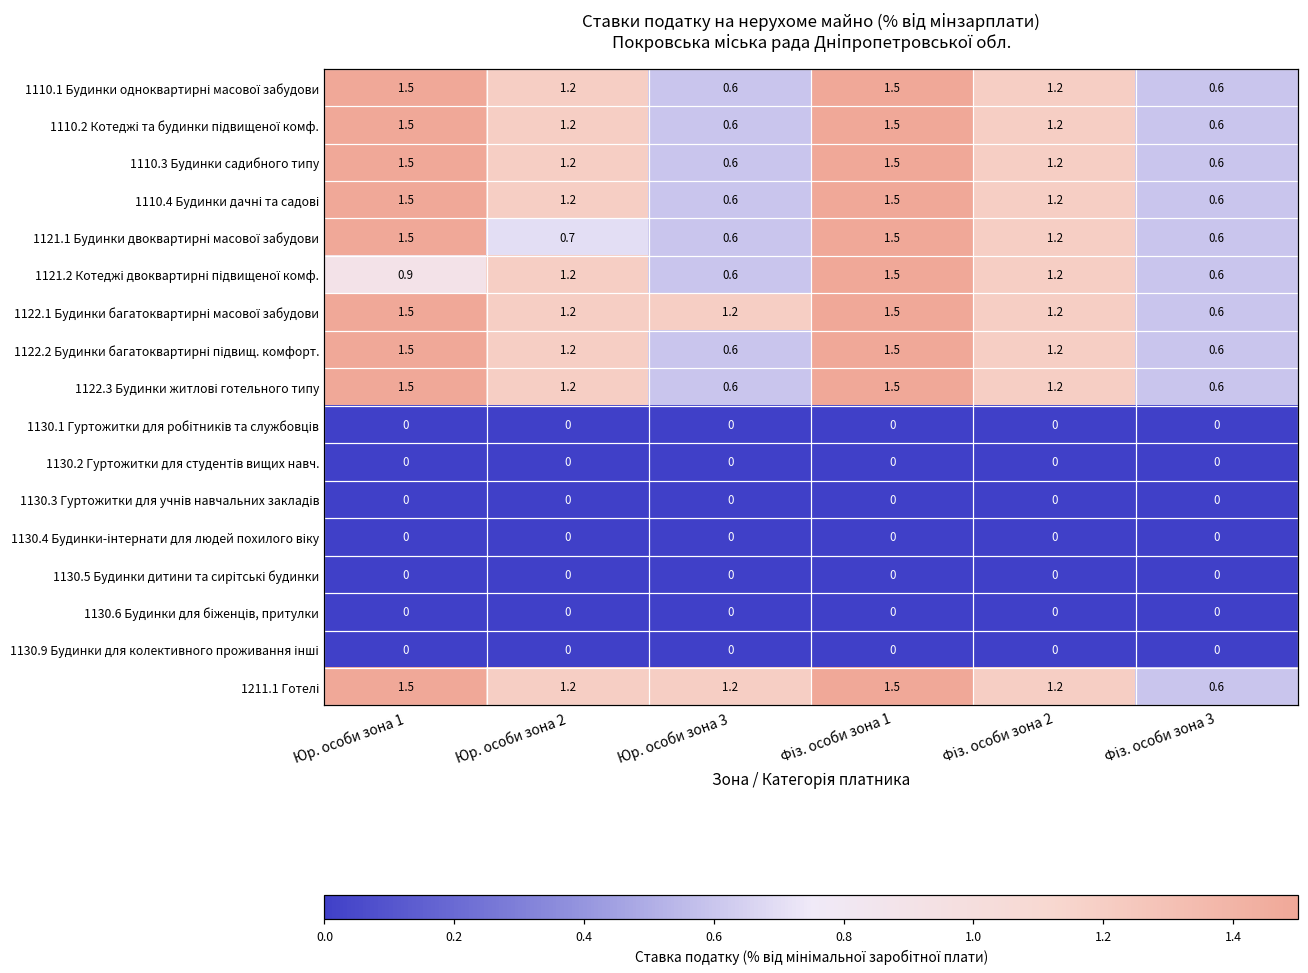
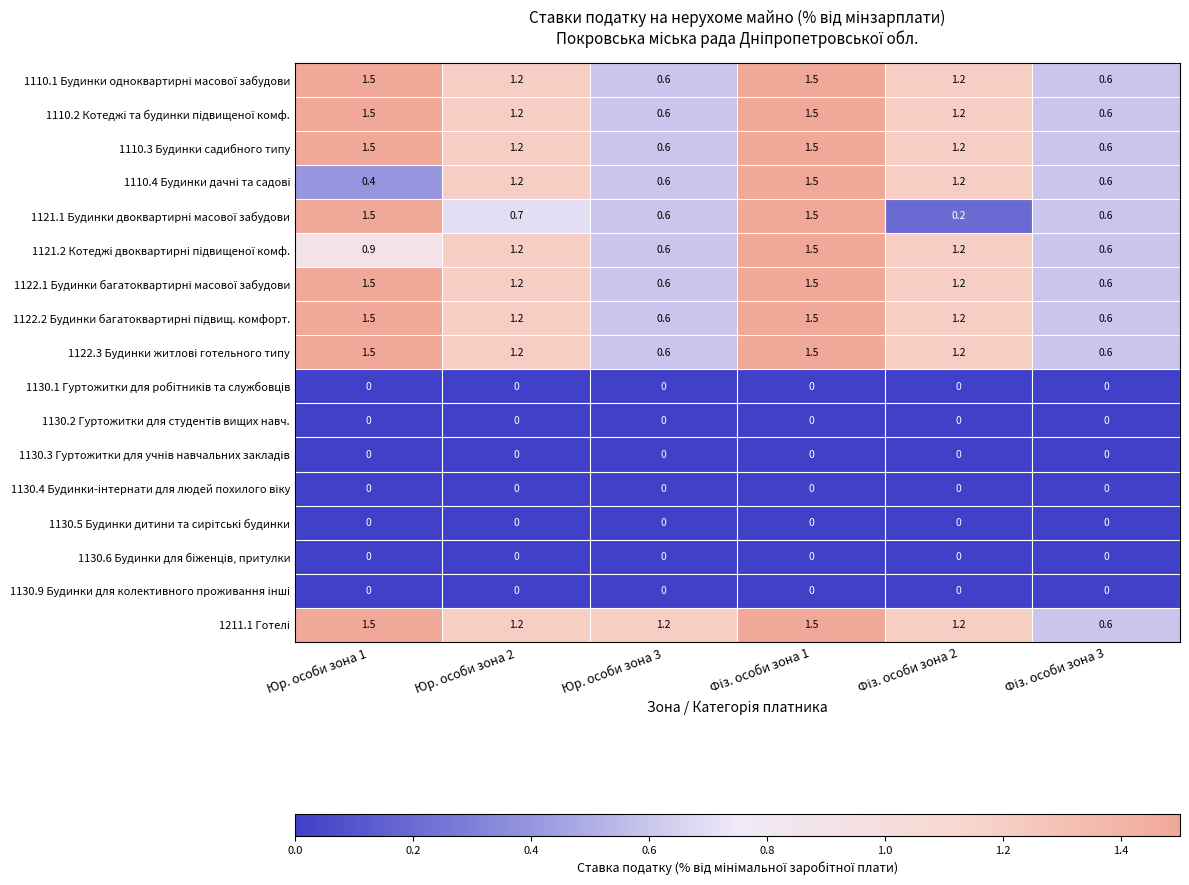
1110.4 Будинки дачні та садові, Юр. особи зона 1: 1.5 -> 0.4
1121.1 Будинки двоквартирні масової забудови, Фіз. особи зона 2: 1.2 -> 0.2
1122.1 Будинки багатоквартирні масової забудови, Юр. особи зона 3: 1.2 -> 0.6
